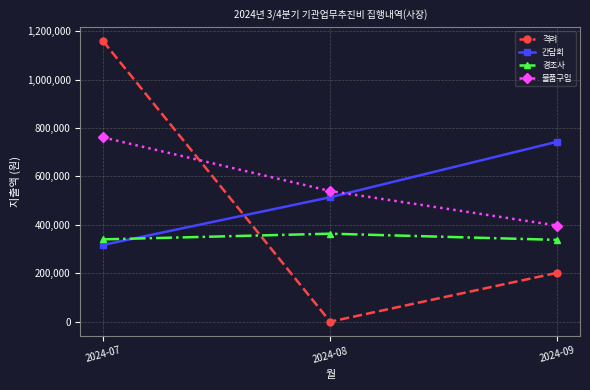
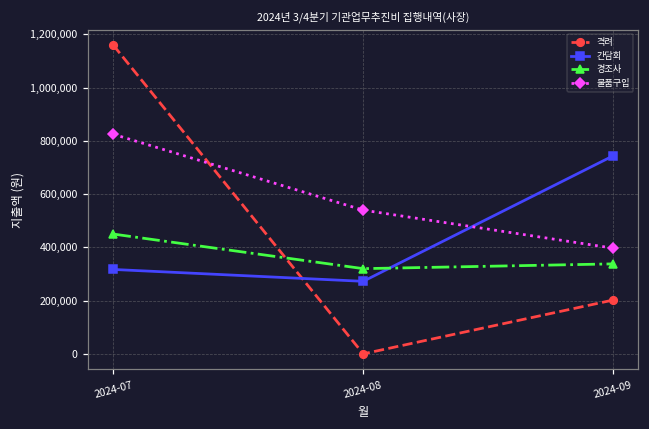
경조사, 2024-07: 340,000 -> 450,000
물품구입, 2024-07: 760,000 -> 820,000
간담회, 2024-08: 510,000 -> 270,000
경조사, 2024-08: 360,000 -> 320,000
